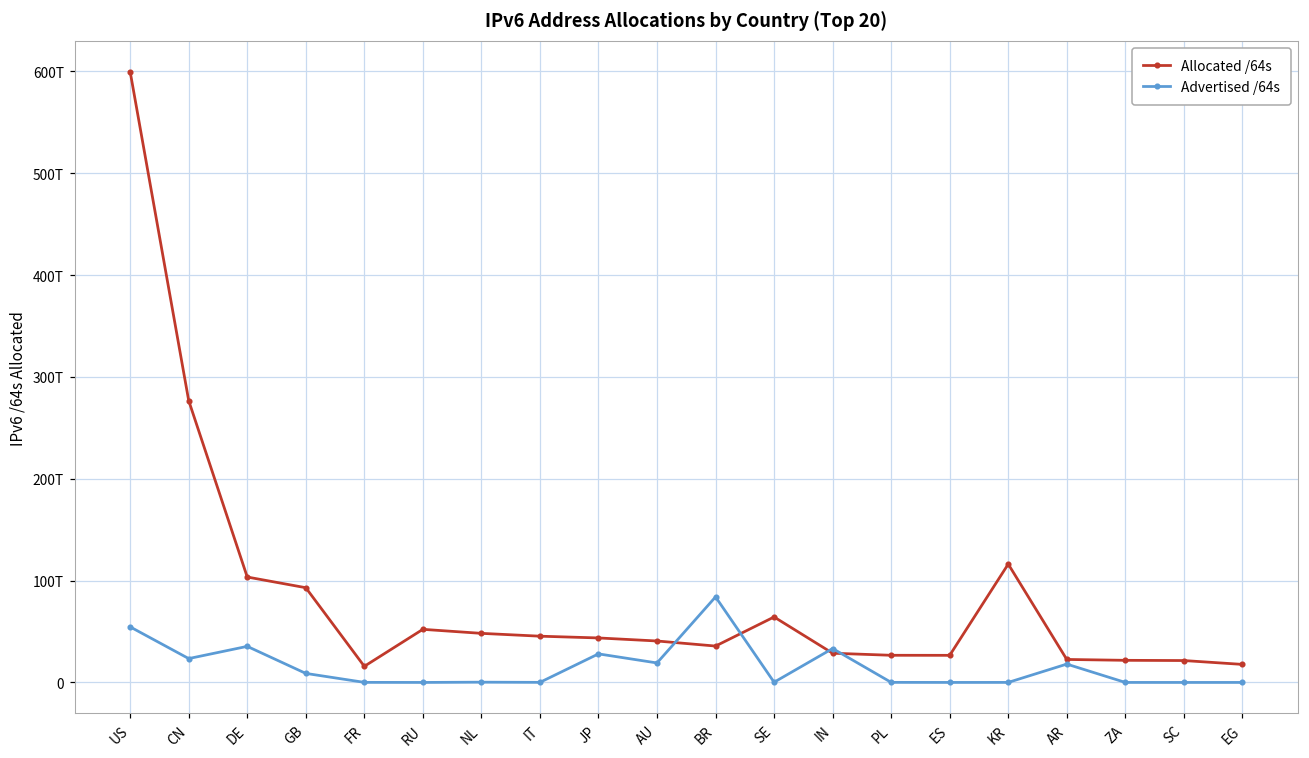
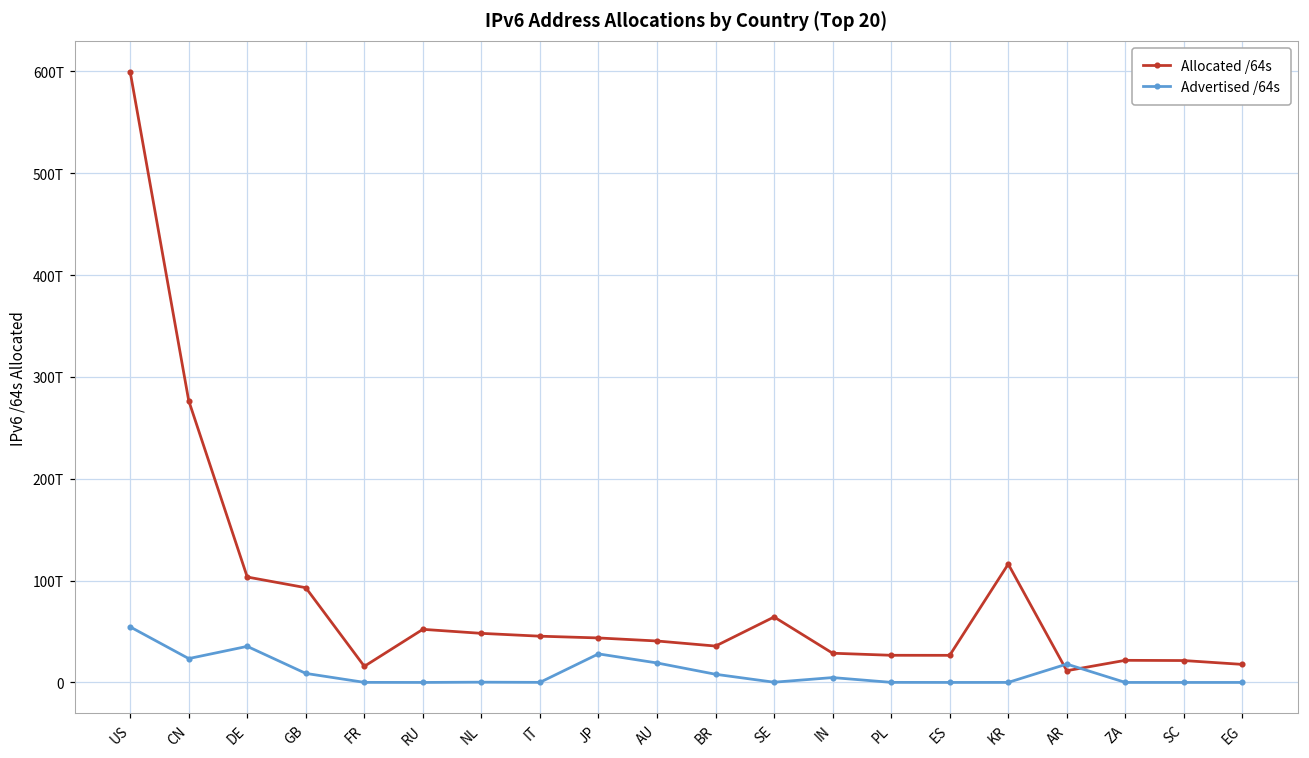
Advertised /64s, BR: 80T -> 10T
Advertised /64s, IN: 30T -> 0T
Allocated /64s, AR: 20T -> 10T
